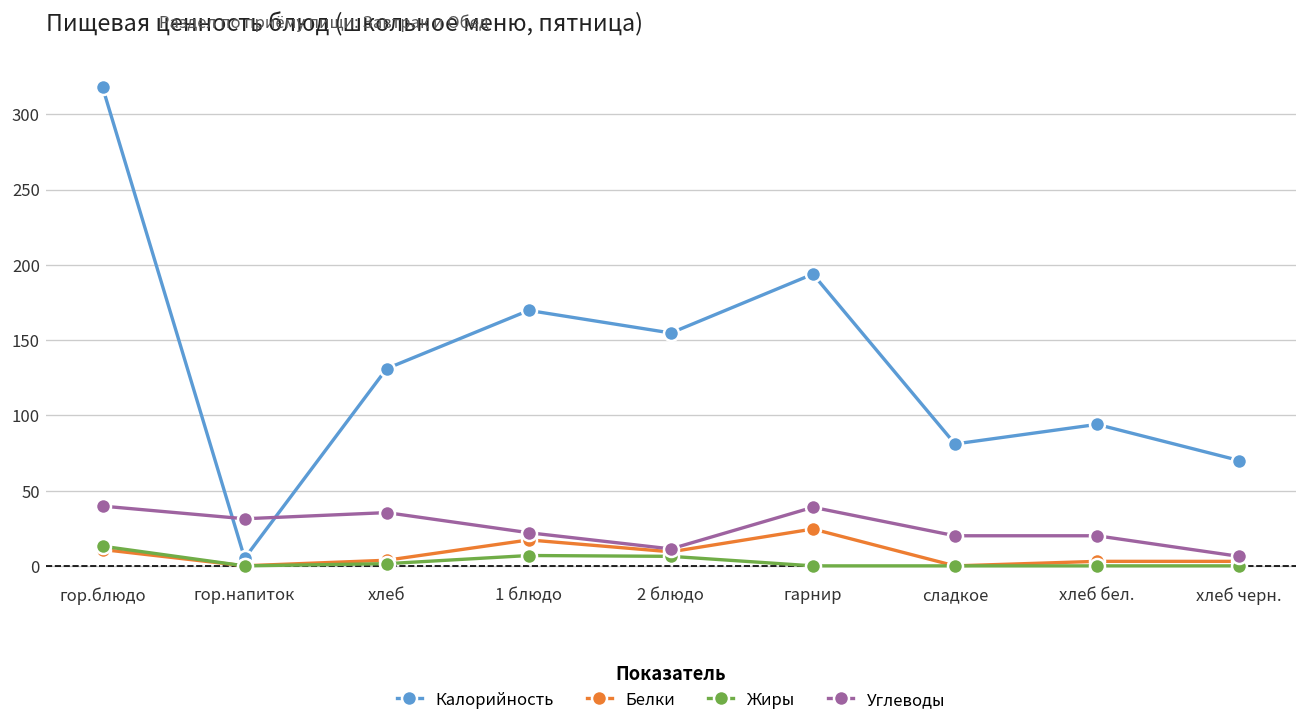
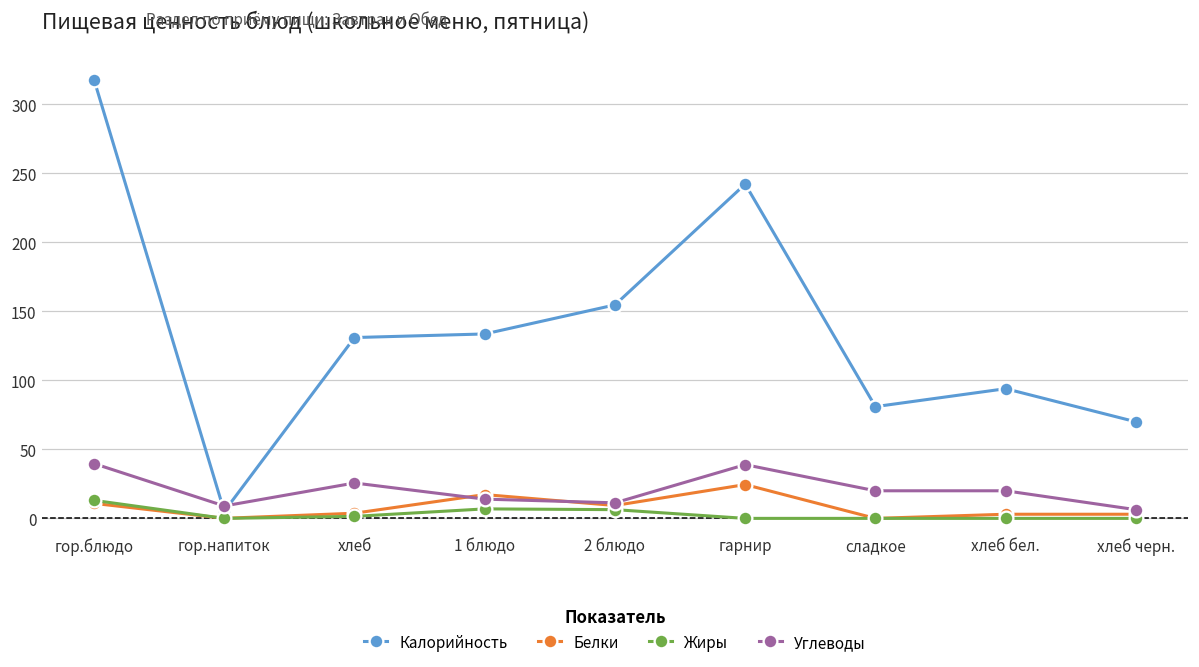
Углеводы, гор.напиток: 31 -> 9
Углеводы, хлеб: 35 -> 26
Калорийность, 1 блюдо: 170 -> 134
Углеводы, 1 блюдо: 22 -> 14
Калорийность, гарнир: 194 -> 242
